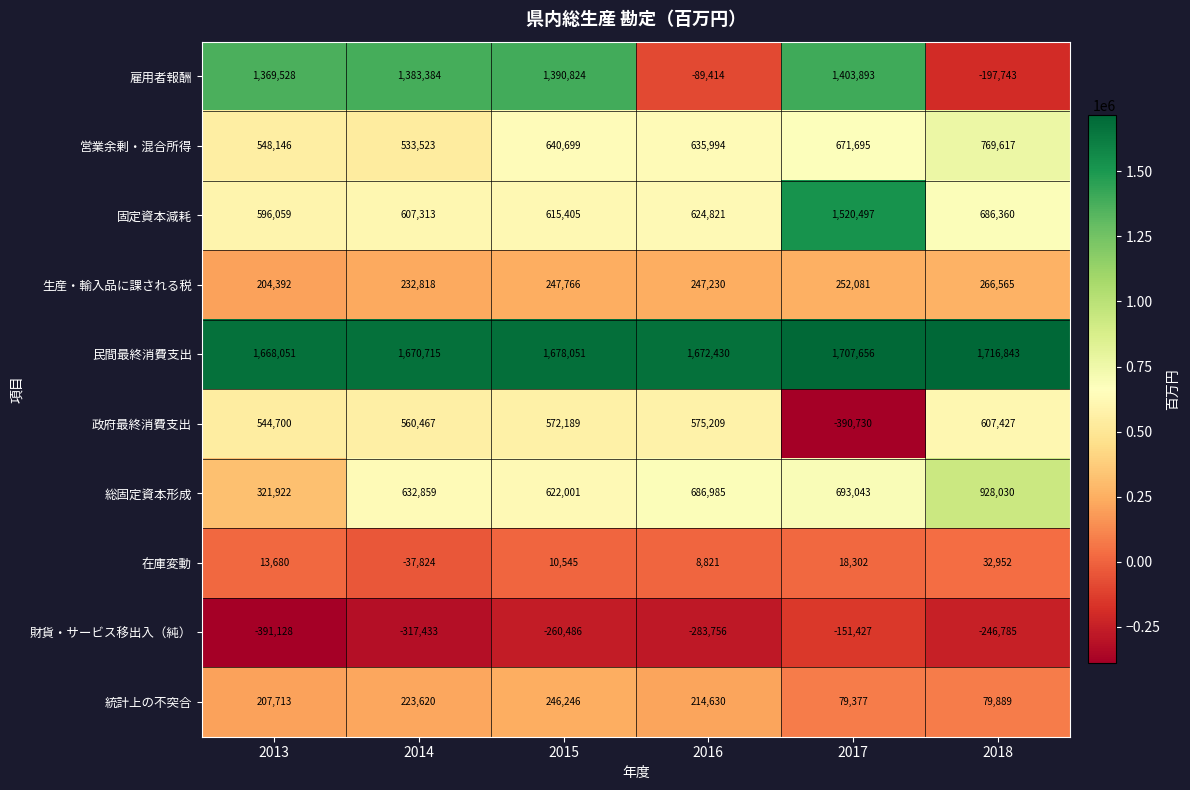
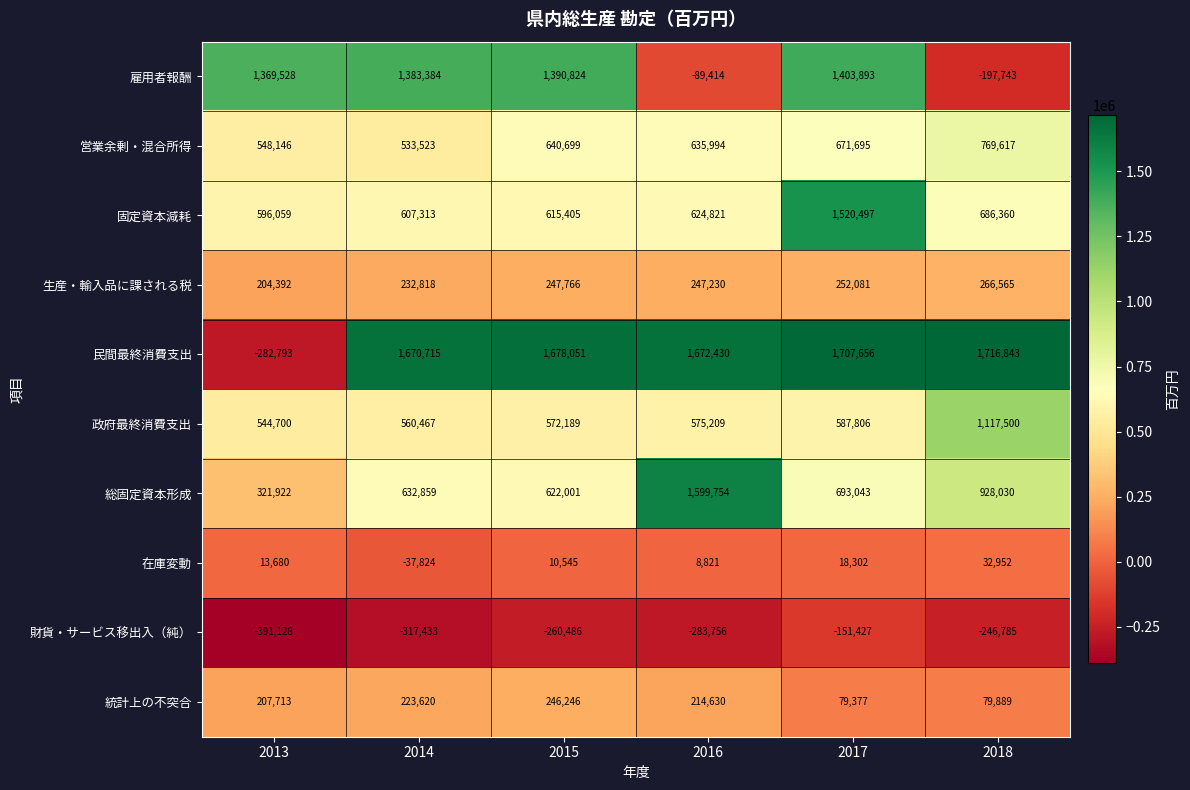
民間最終消費支出, 2013: 1,668,051 -> -282,793
政府最終消費支出, 2017: -390,730 -> 587,806
政府最終消費支出, 2018: 607,427 -> 1,117,500
総固定資本形成, 2016: 686,985 -> 1,599,754
